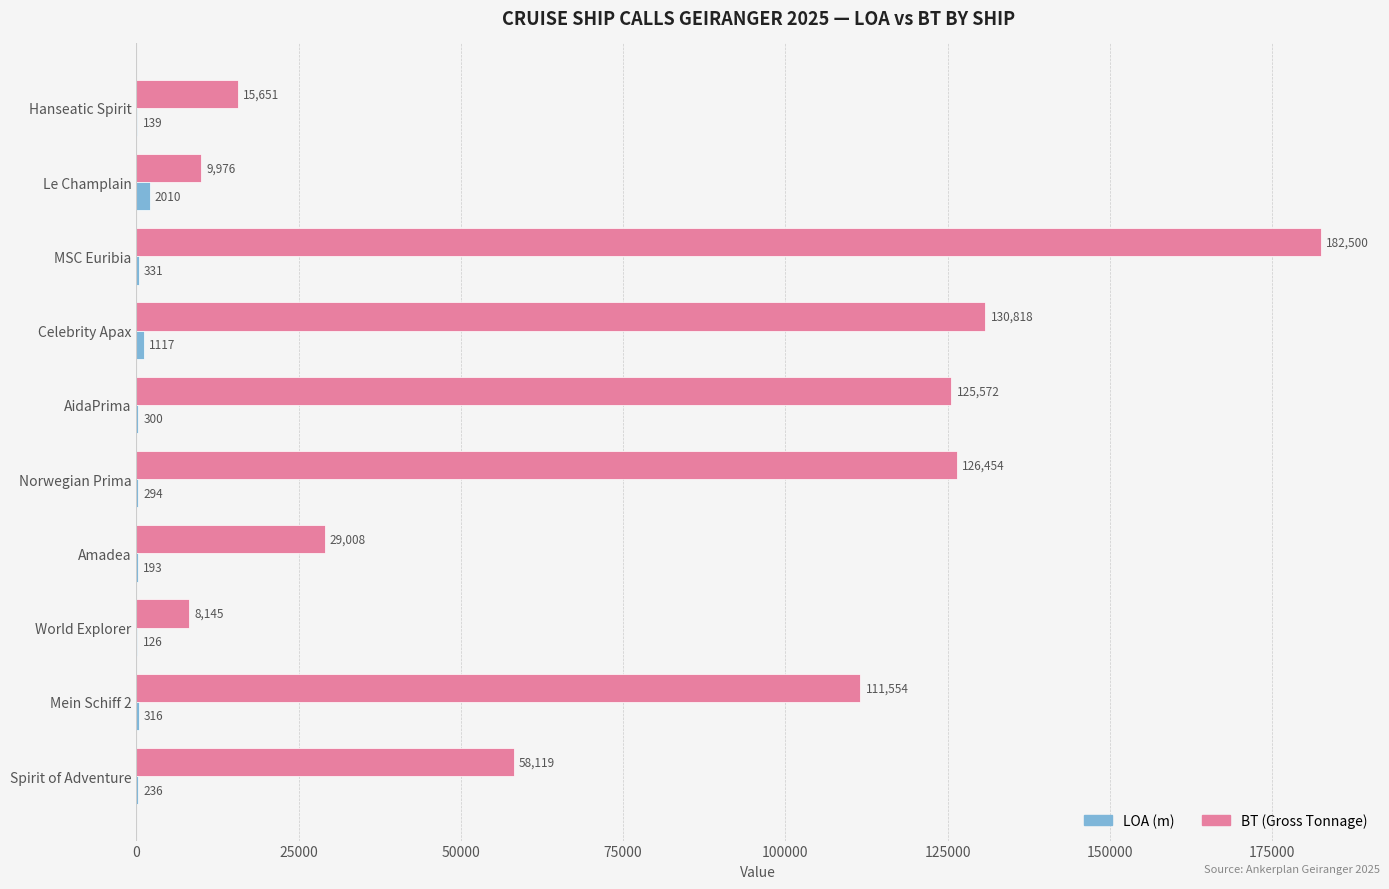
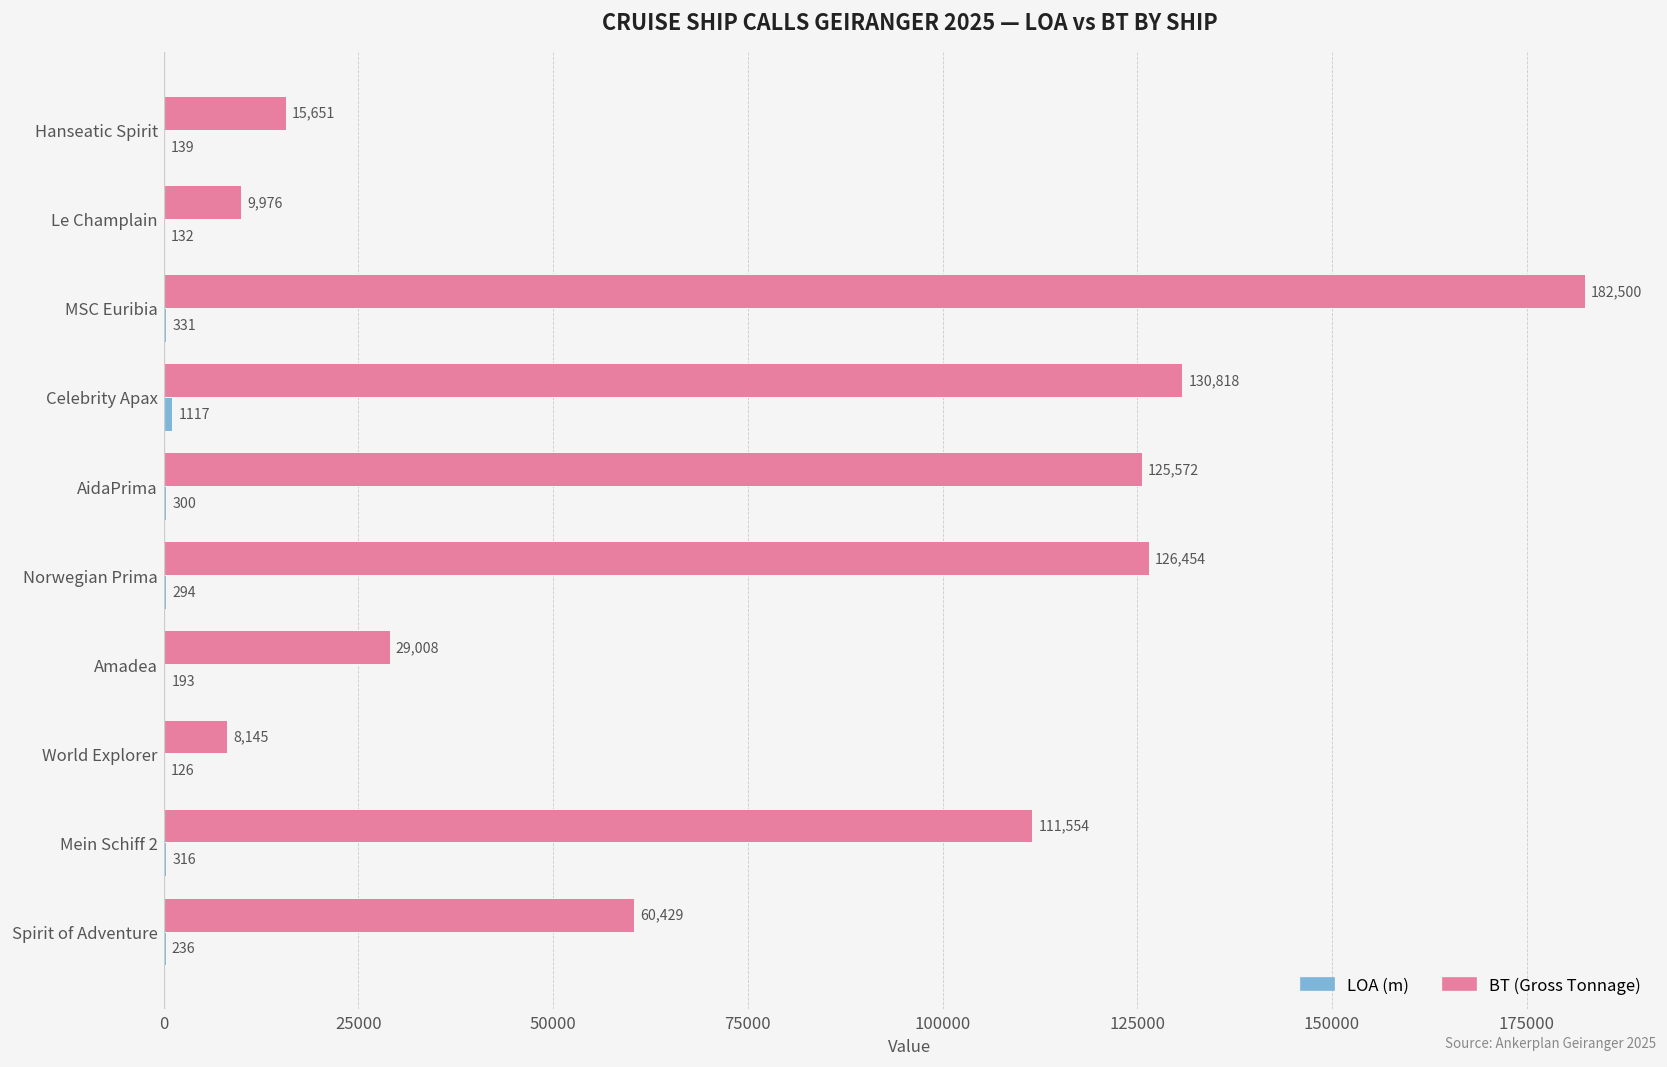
LOA (m), Le Champlain: 2010 -> 132
BT (Gross Tonnage), Spirit of Adventure: 58,119 -> 60,429
